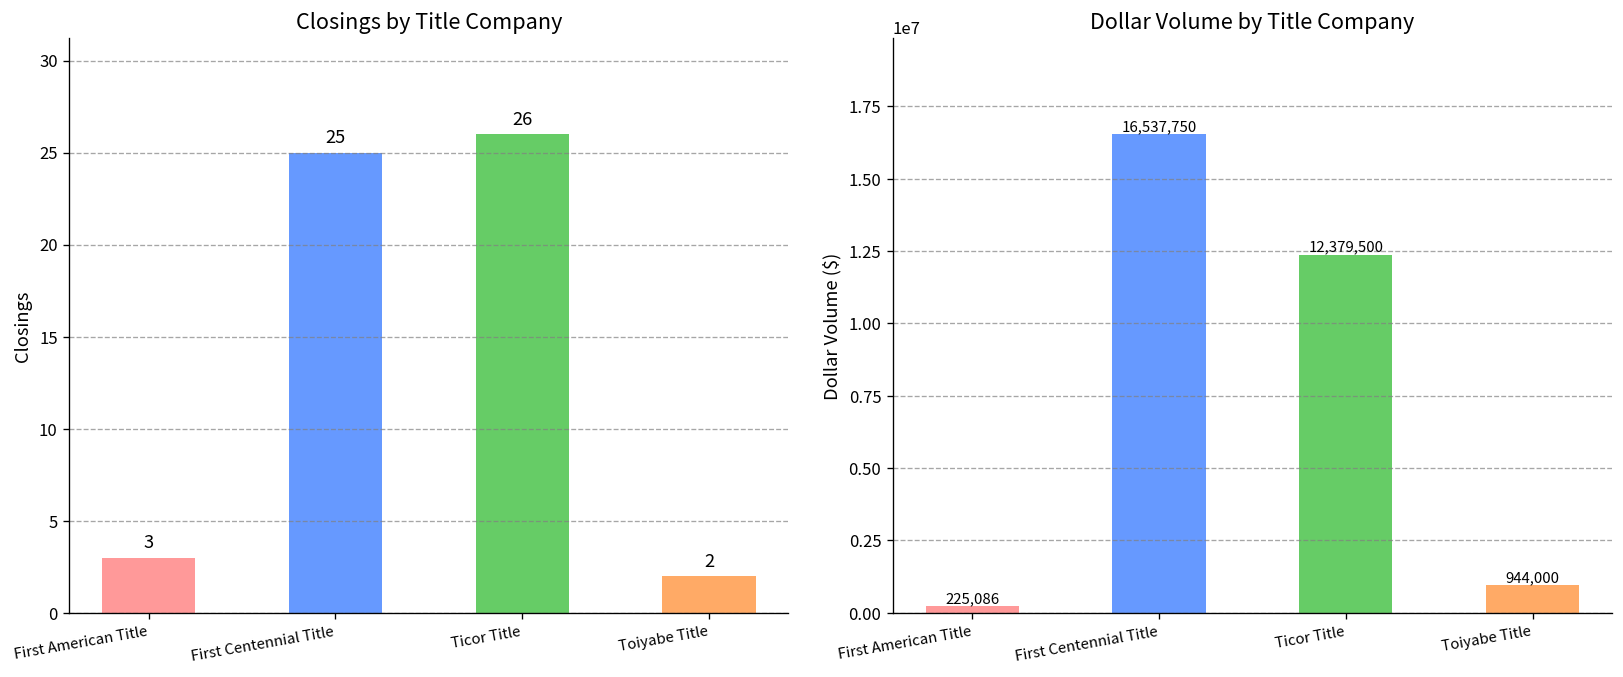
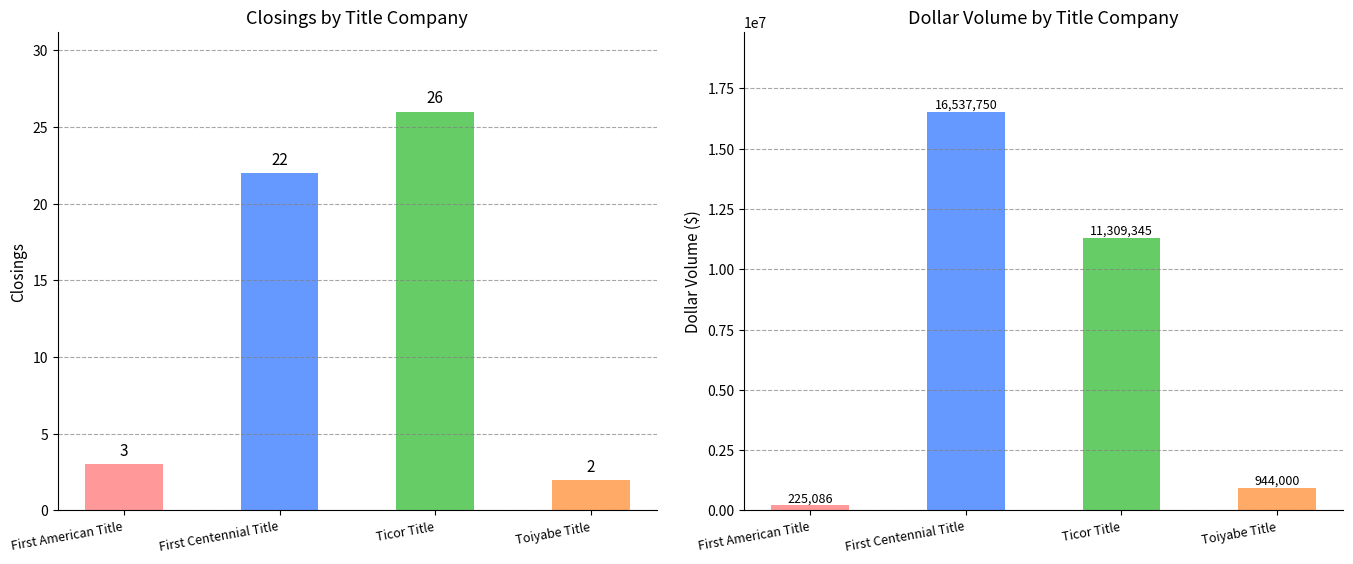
Closings by Title Company, First Centennial Title: 25 -> 22
Dollar Volume by Title Company, Ticor Title: 12,379,500 -> 11,309,345
